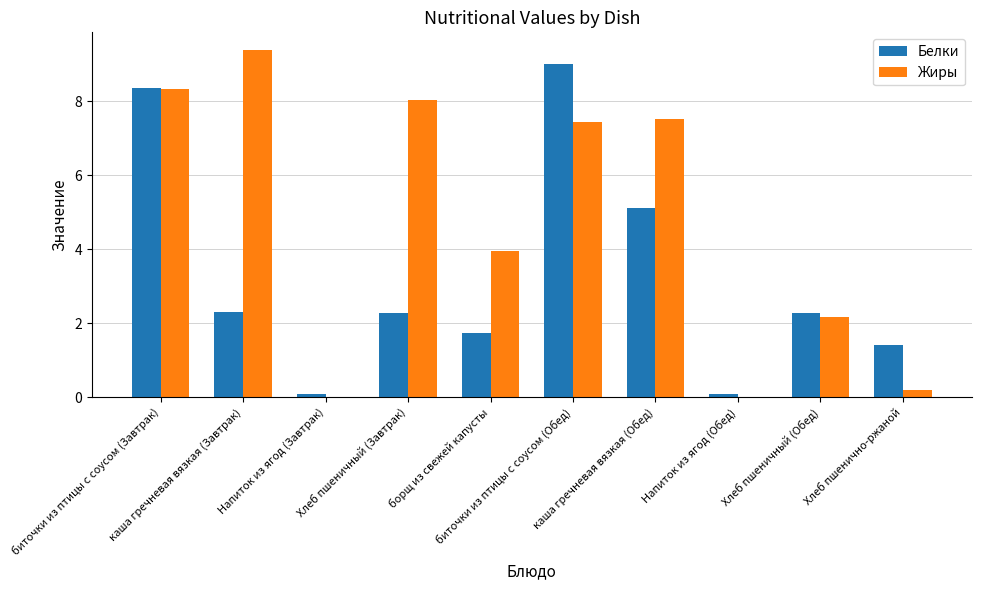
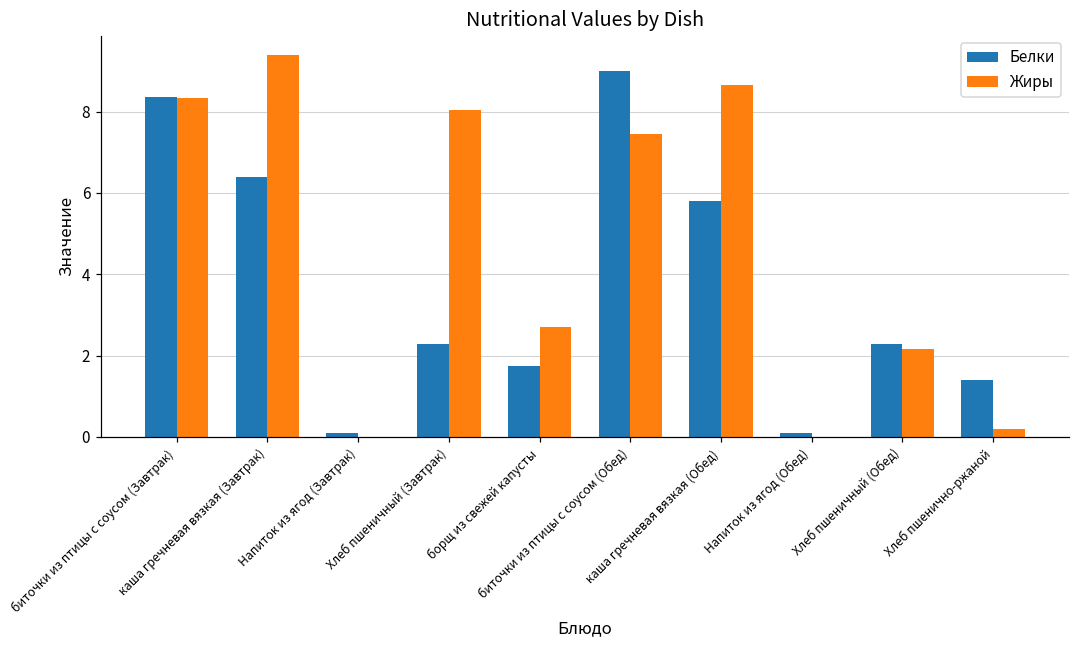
Белки, каша гречневая вязкая (Завтрак): 2.3 -> 6.4
Жиры, борщ из свежей капусты: 3.9 -> 2.7
Белки, каша гречневая вязкая (Обед): 5.1 -> 5.8
Жиры, каша гречневая вязкая (Обед): 7.5 -> 8.7
